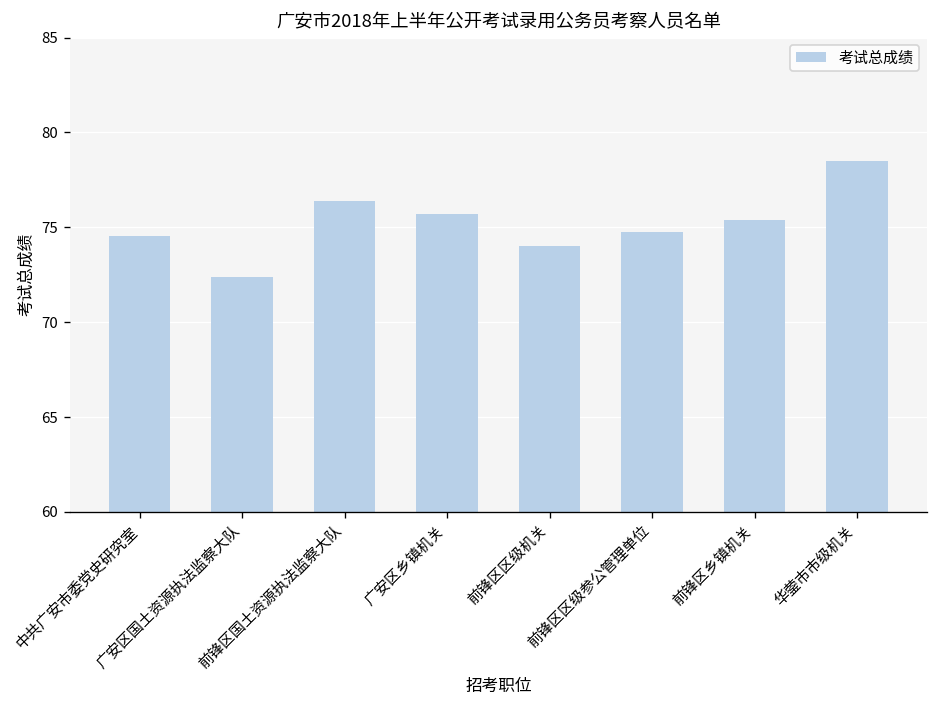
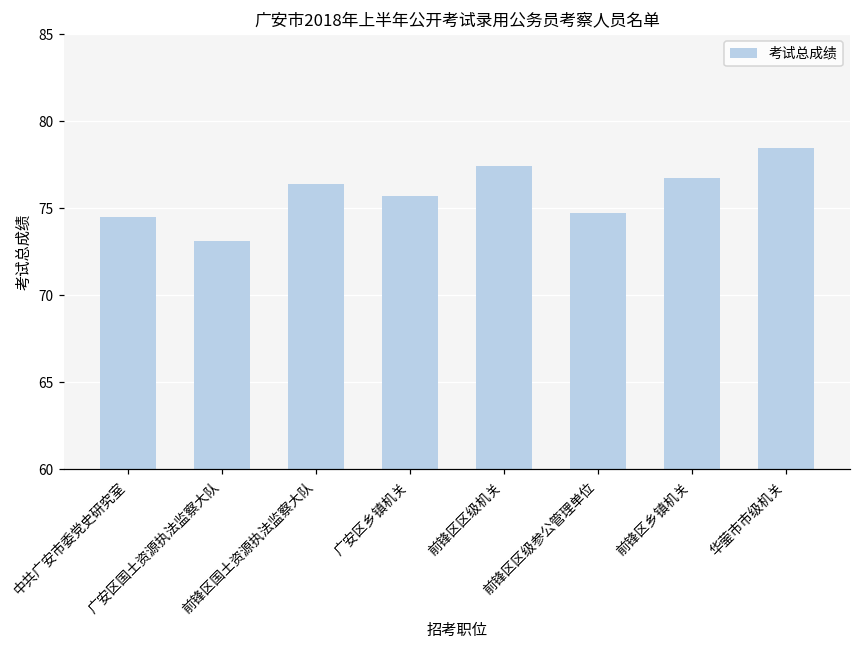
广安区国土资源执法监察大队: 72.4 -> 73.1
前锋区区级机关: 74.0 -> 77.4
前锋区乡镇机关: 75.4 -> 76.8
